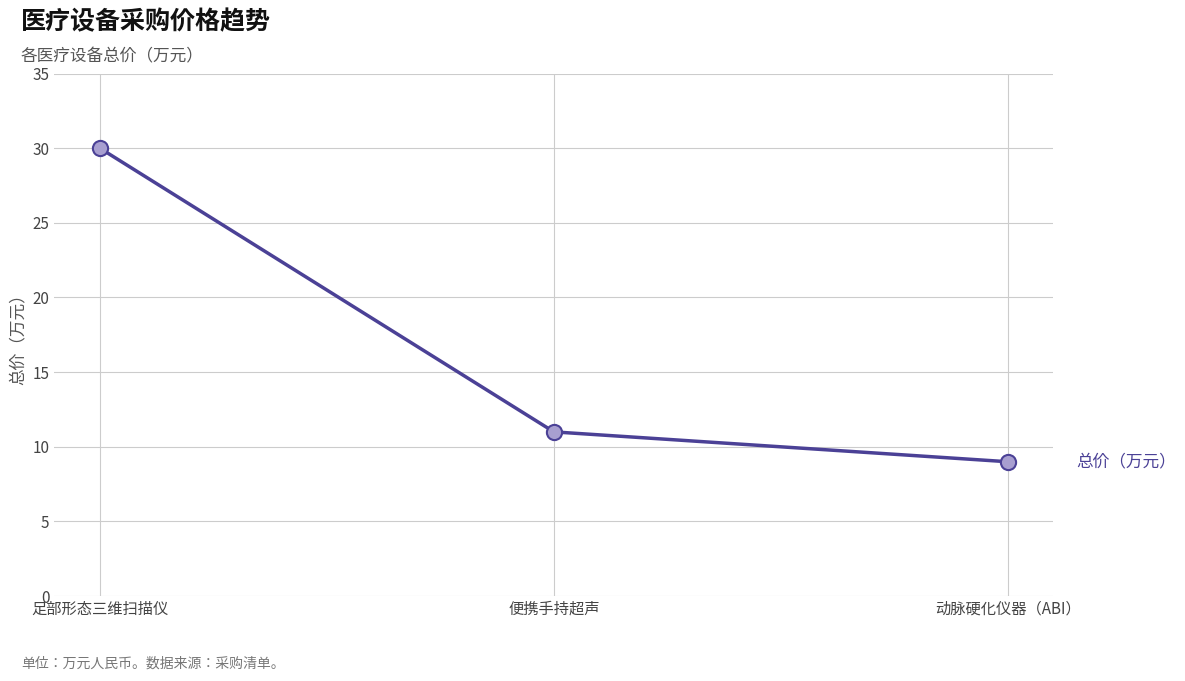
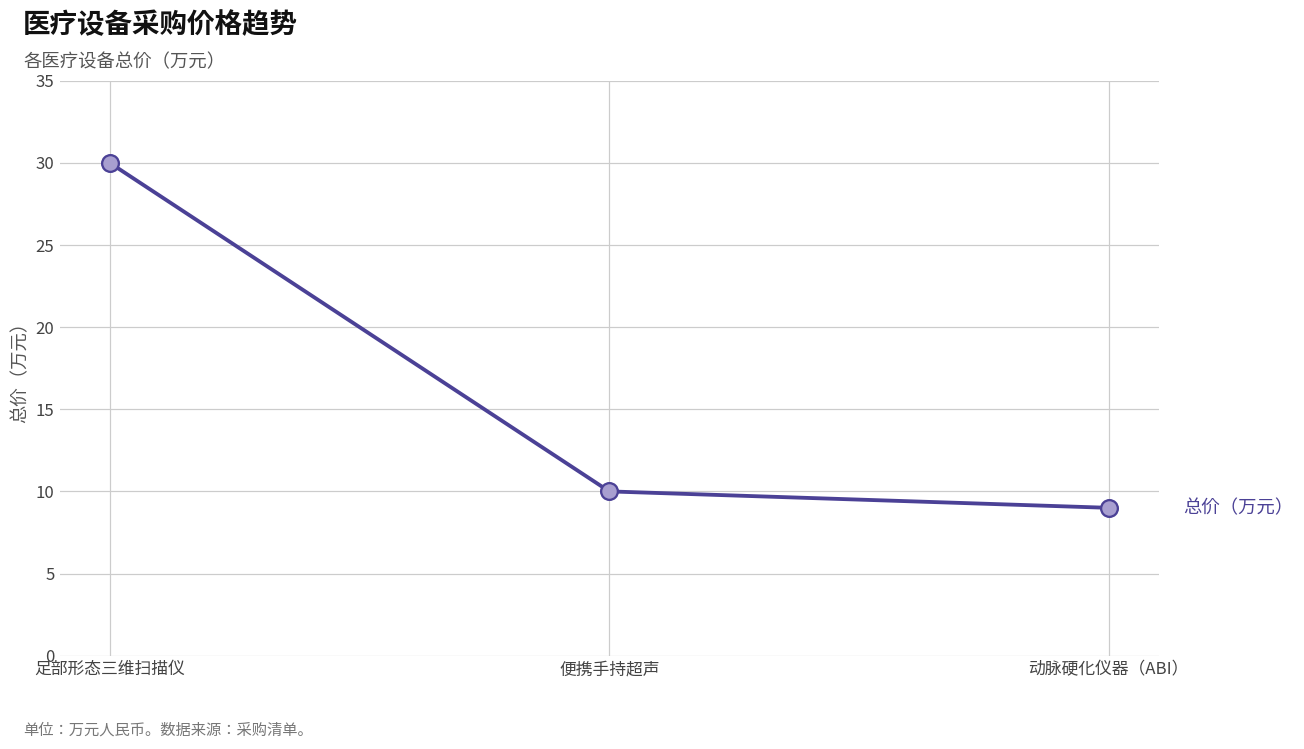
便携手持超声: 11 -> 10
